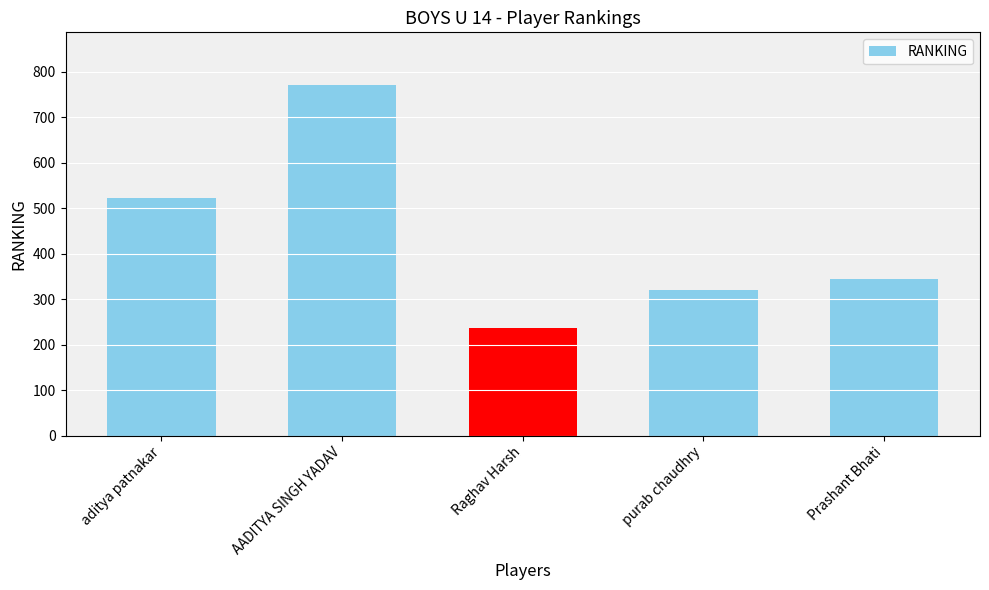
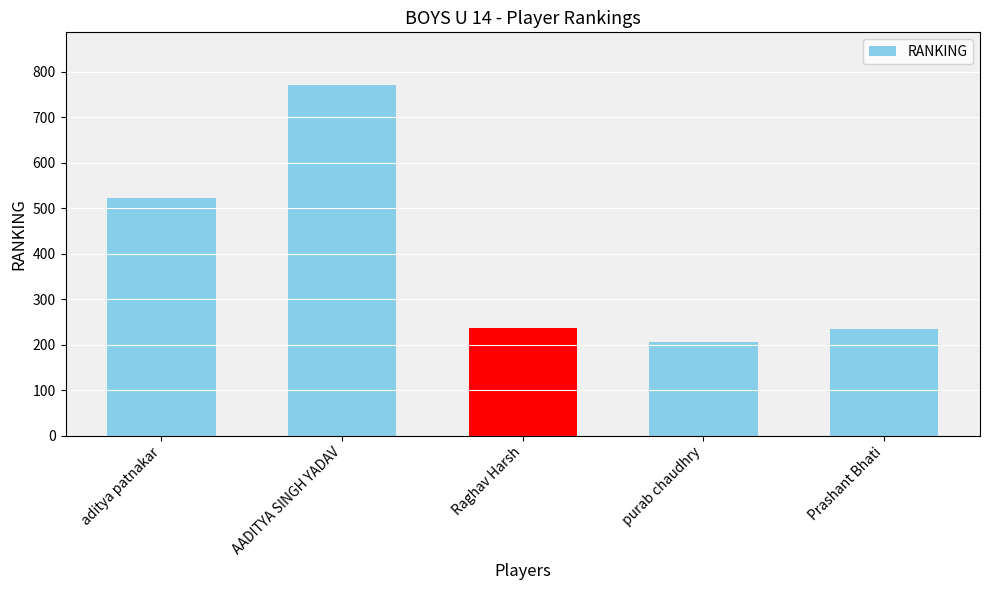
purab chaudhry: 320 -> 210
Prashant Bhati: 350 -> 230
